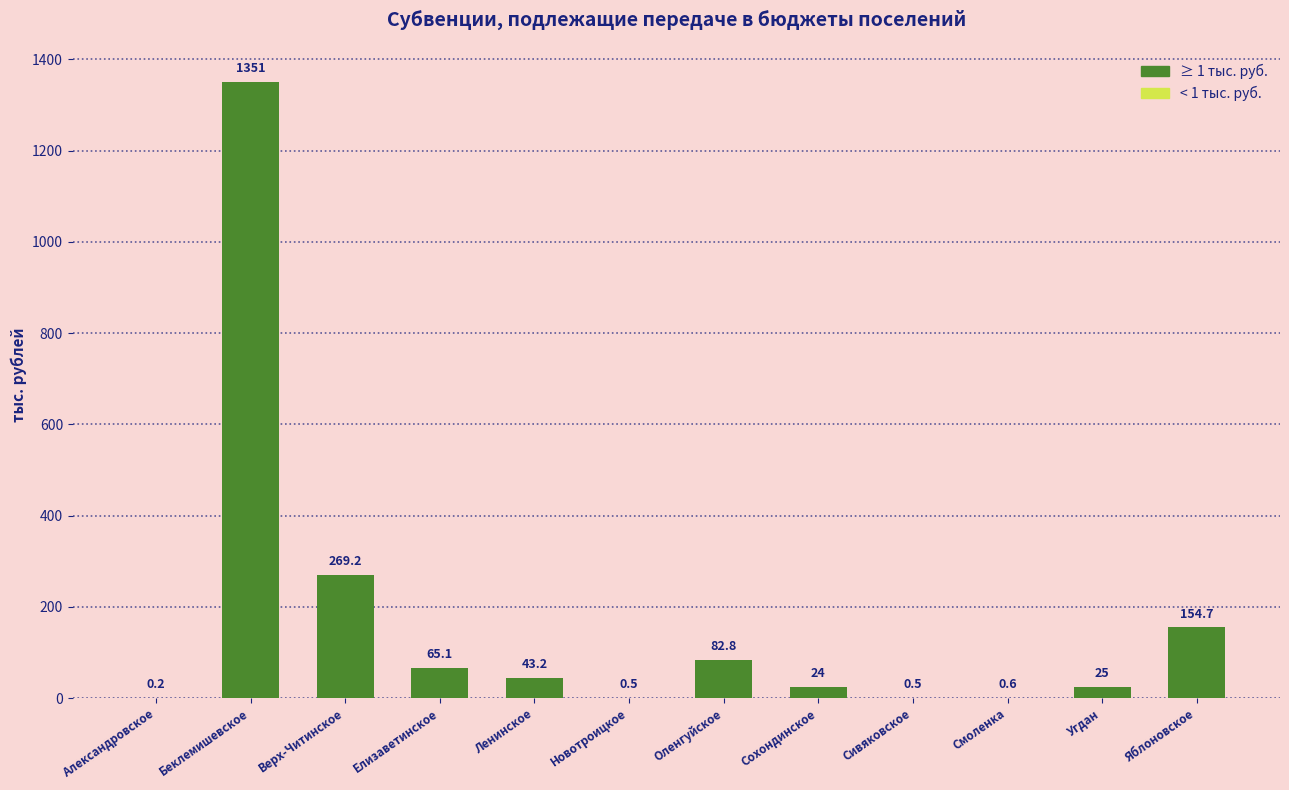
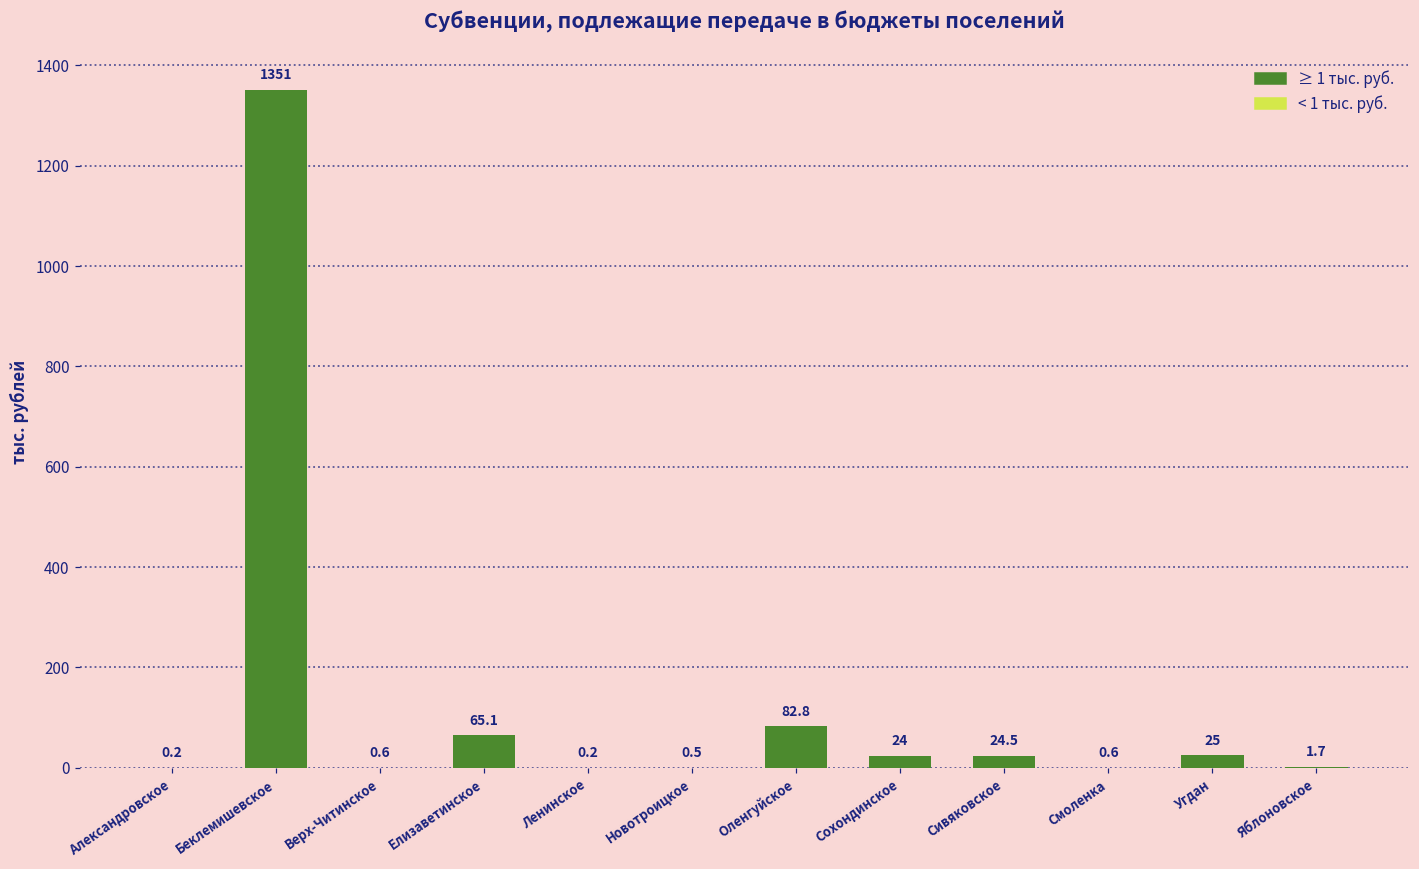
Верх-Читинское: 269.2 -> 0.6
Ленинское: 43.2 -> 0.2
Сивяковское: 0.5 -> 24.5
Яблоновское: 154.7 -> 1.7
